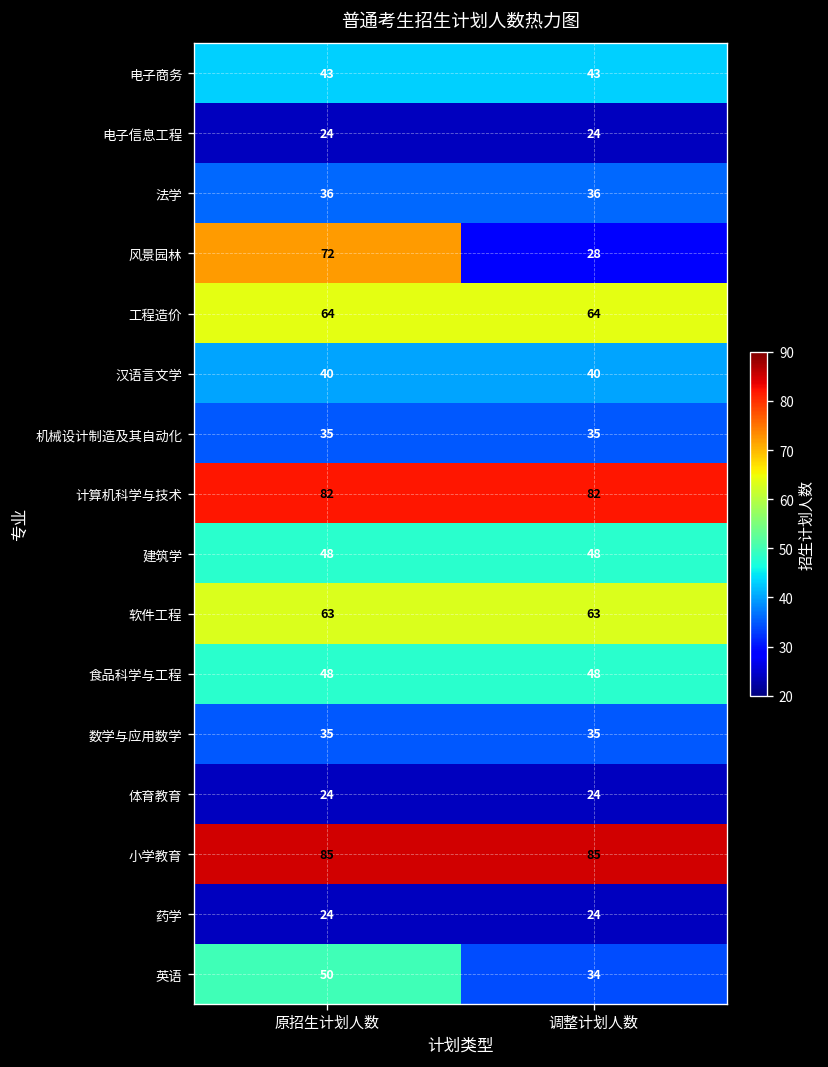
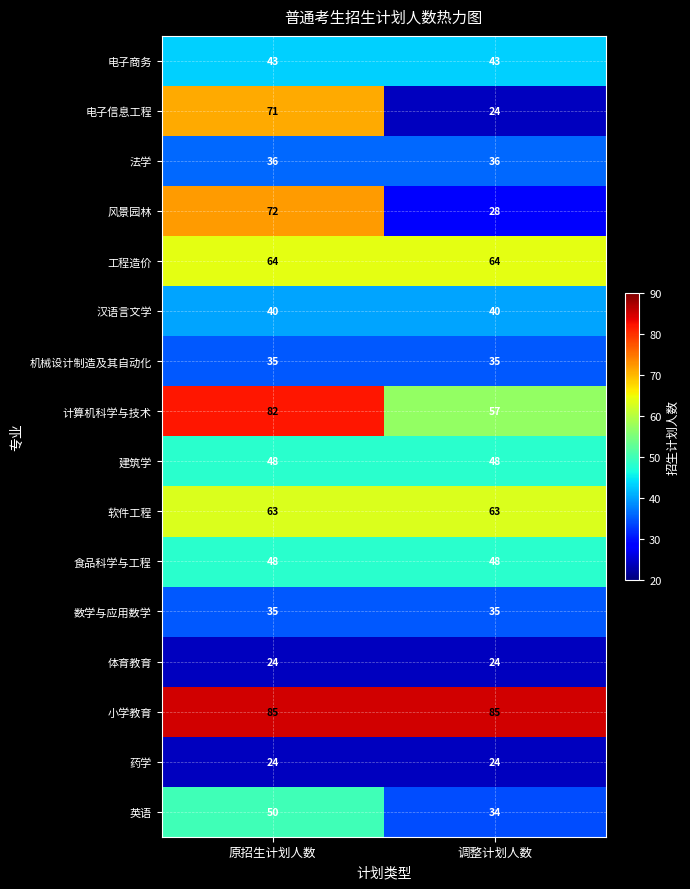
电子信息工程, 原招生计划人数: 24 -> 71
计算机科学与技术, 调整计划人数: 82 -> 57
